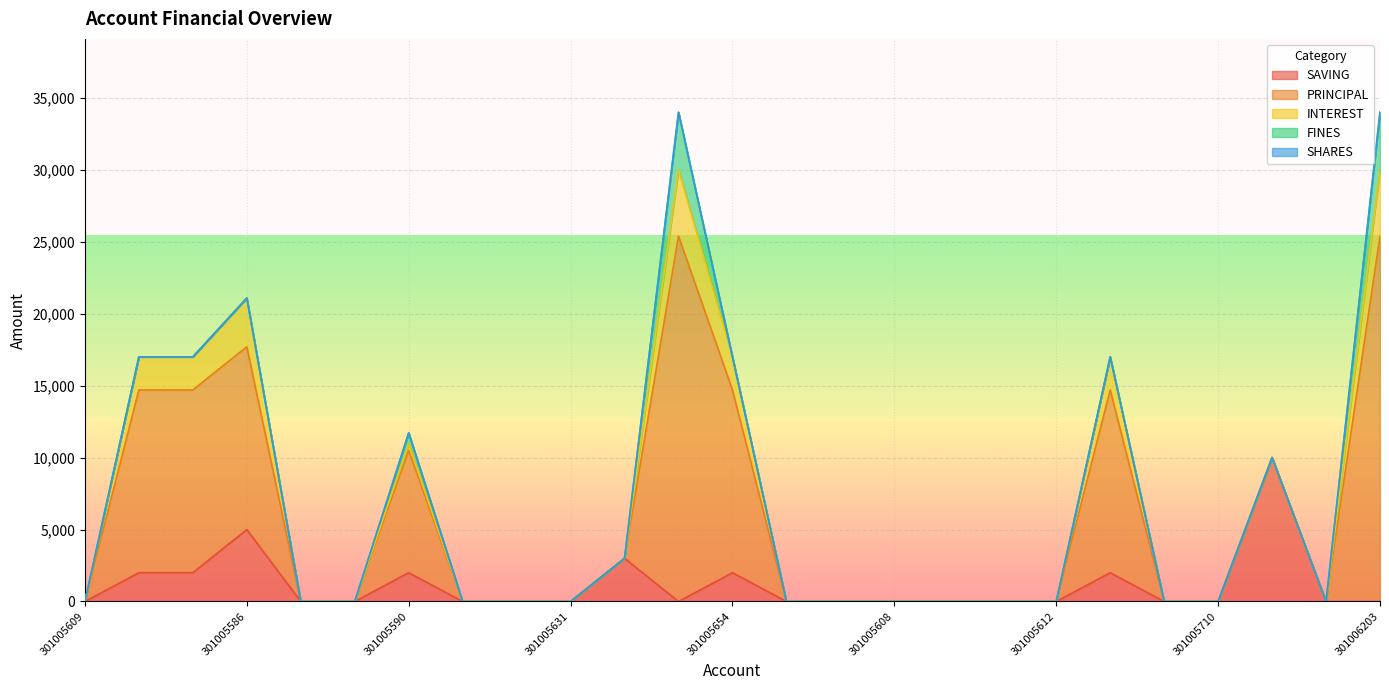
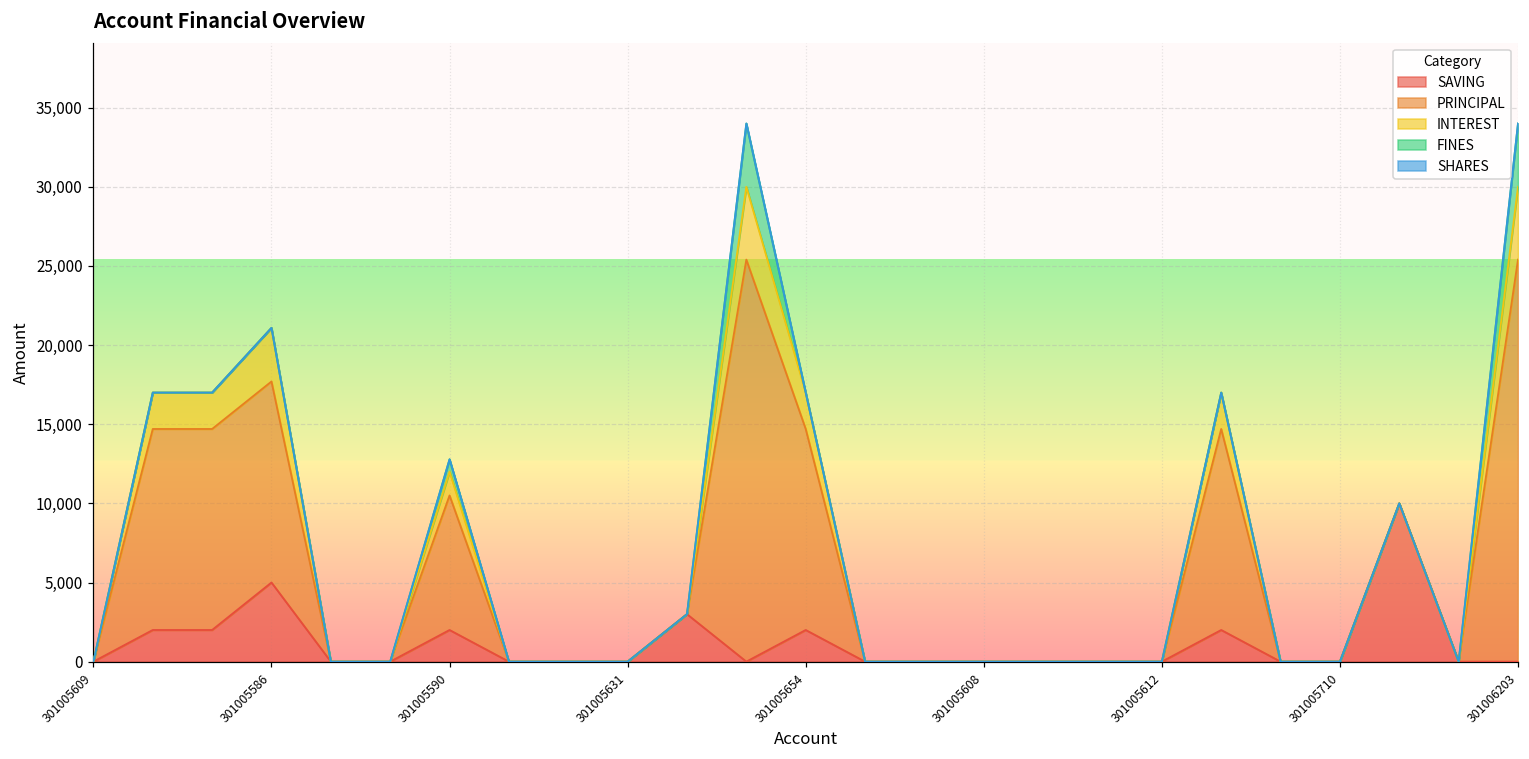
INTEREST, 301005590: 400 -> 1,500
